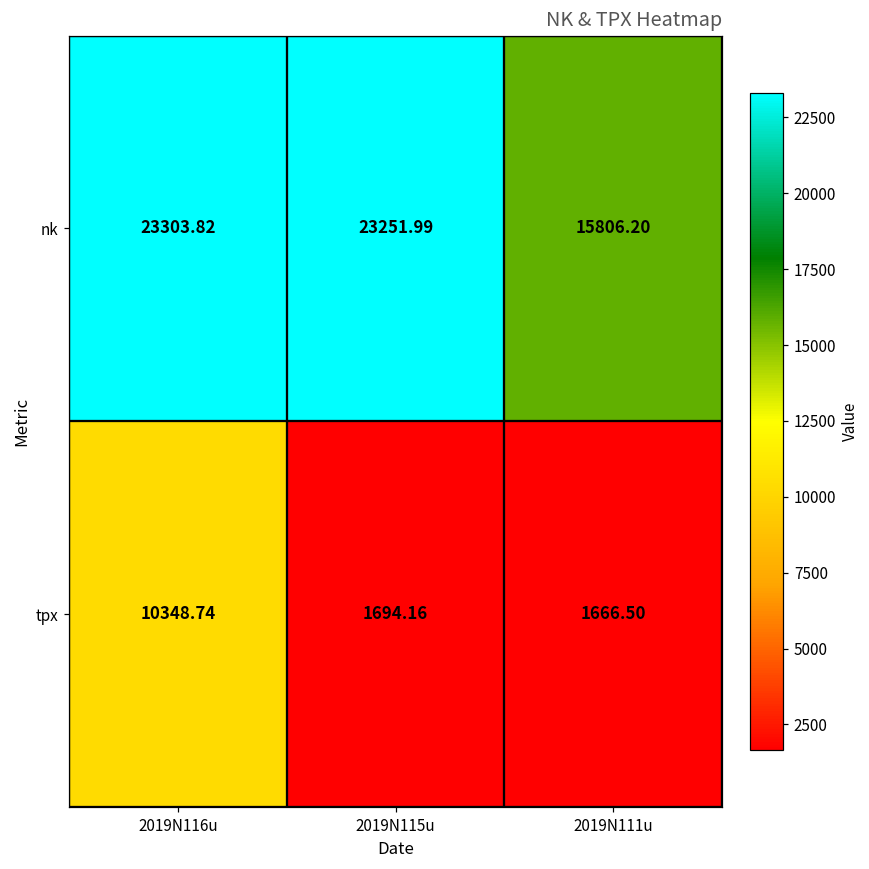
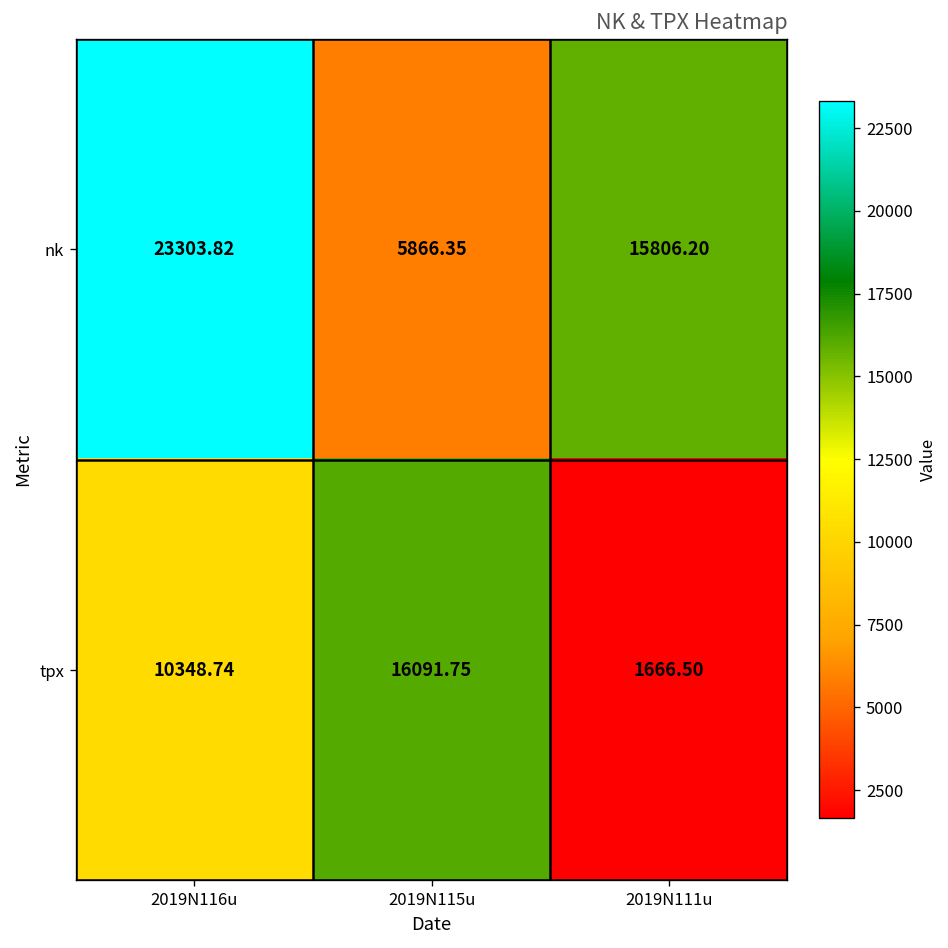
nk, 2019N115u: 23251.99 -> 5866.35
tpx, 2019N115u: 1694.16 -> 16091.75
